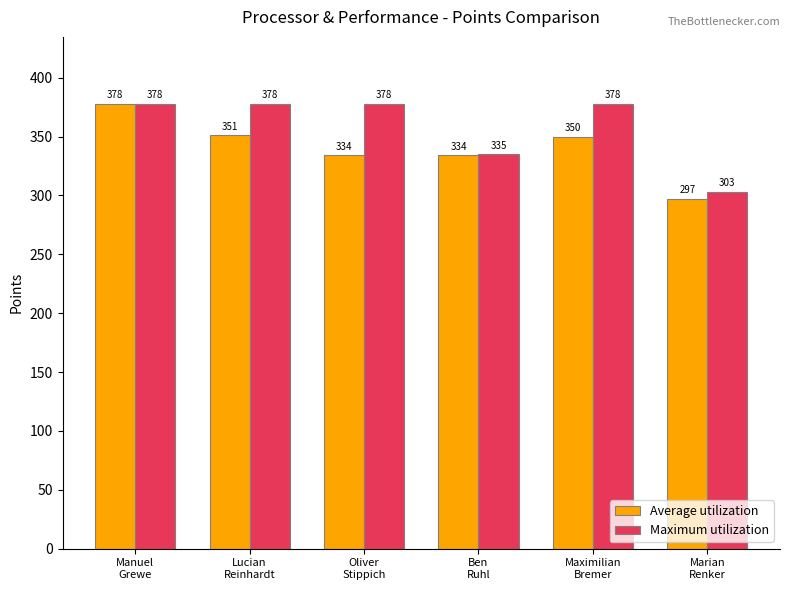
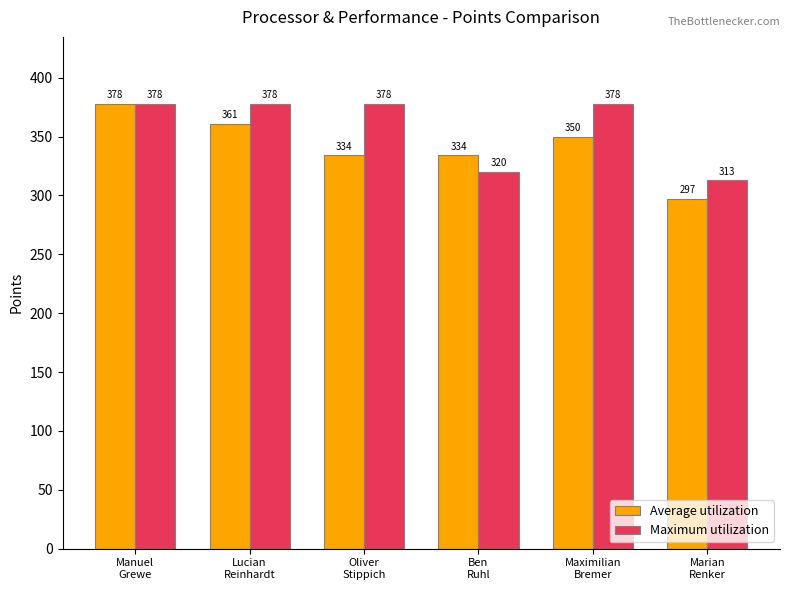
Average utilization, Lucian Reinhardt: 351 -> 361
Maximum utilization, Ben Ruhl: 335 -> 320
Maximum utilization, Marian Renker: 303 -> 313
